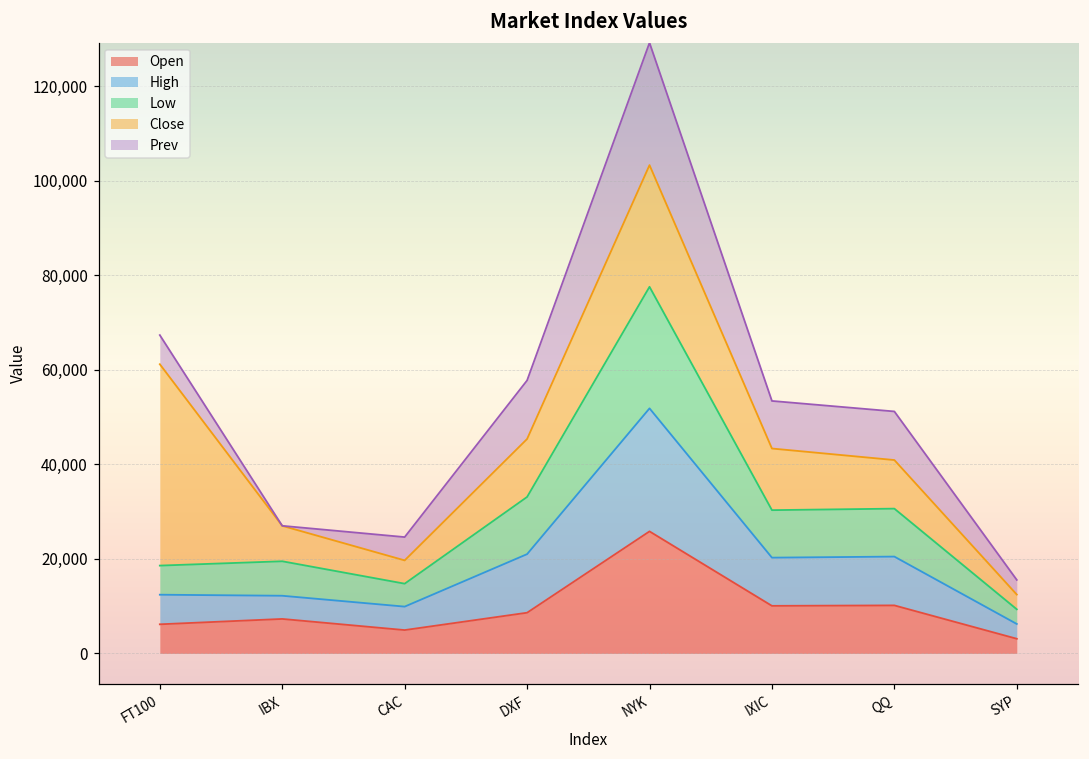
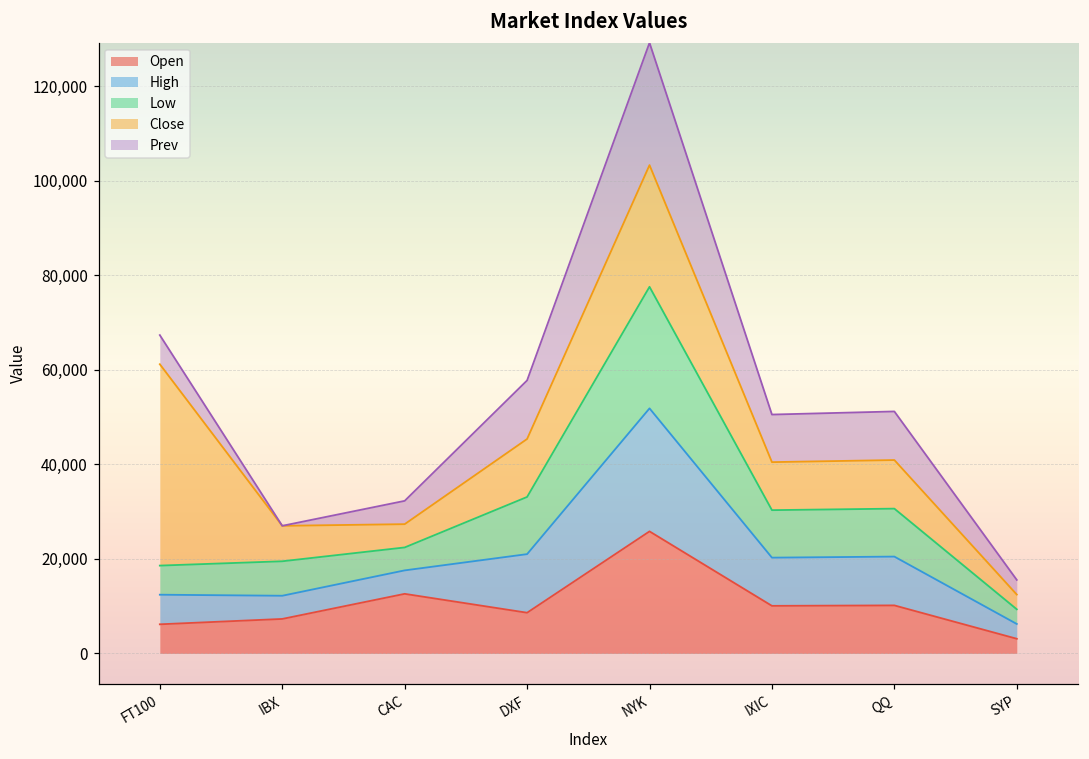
Open, CAC: 5,000 -> 13,000
Close, IXIC: 13,000 -> 10,000
